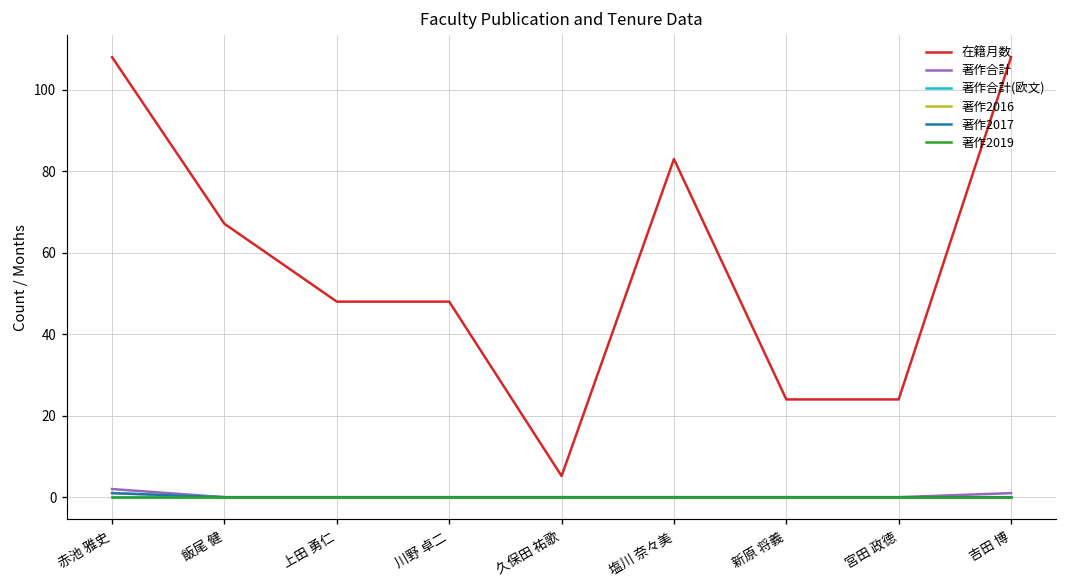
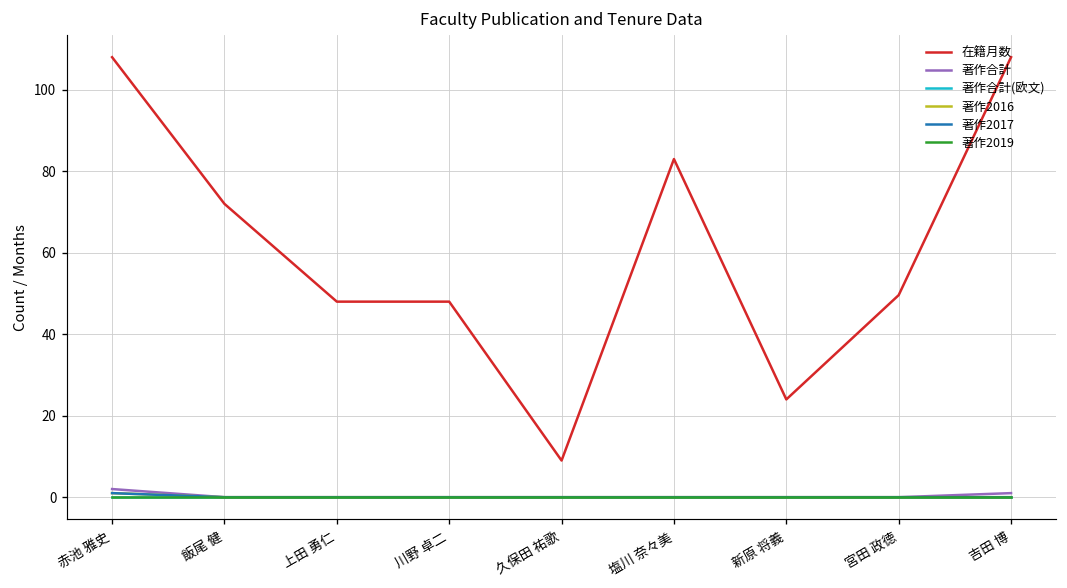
在籍月数, 飯尾 健: 67 -> 72
在籍月数, 久保田 祐歌: 5 -> 9
在籍月数, 宮田 政徳: 24 -> 50
